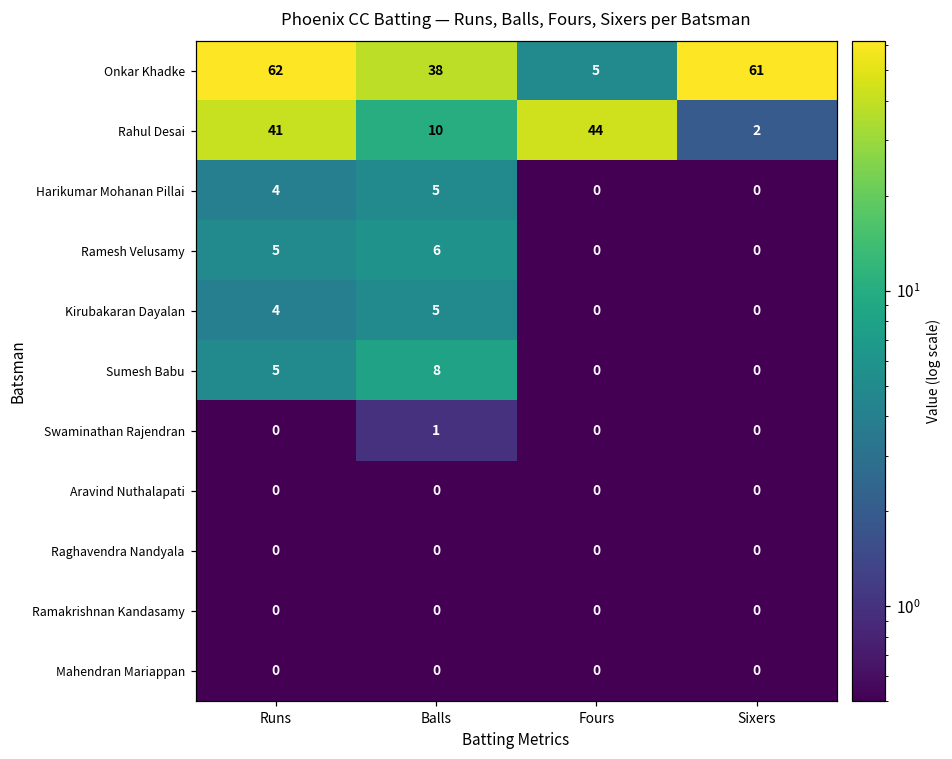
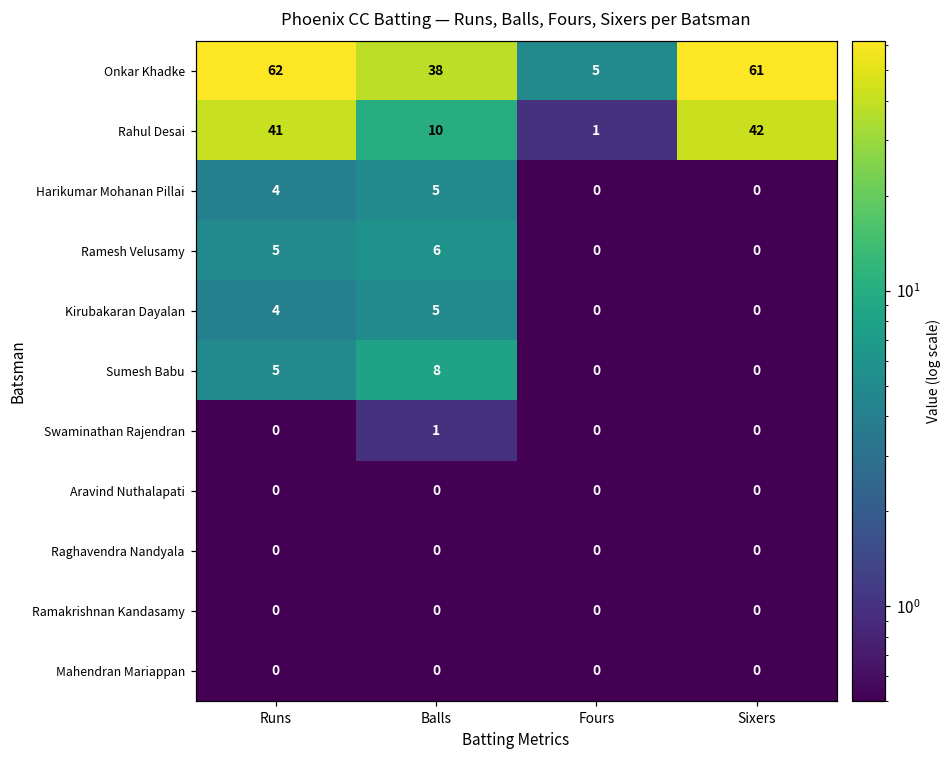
Rahul Desai, Fours: 44 -> 1
Rahul Desai, Sixers: 2 -> 42
